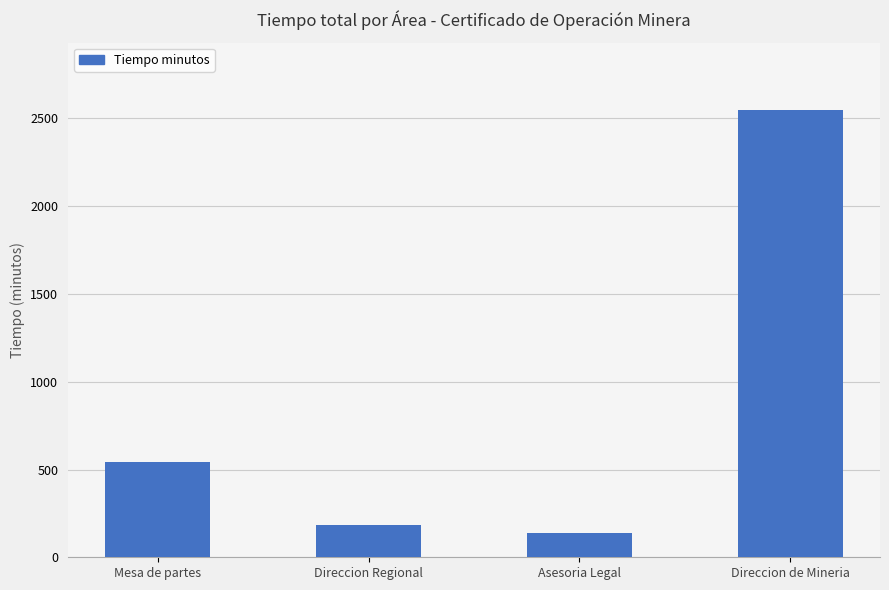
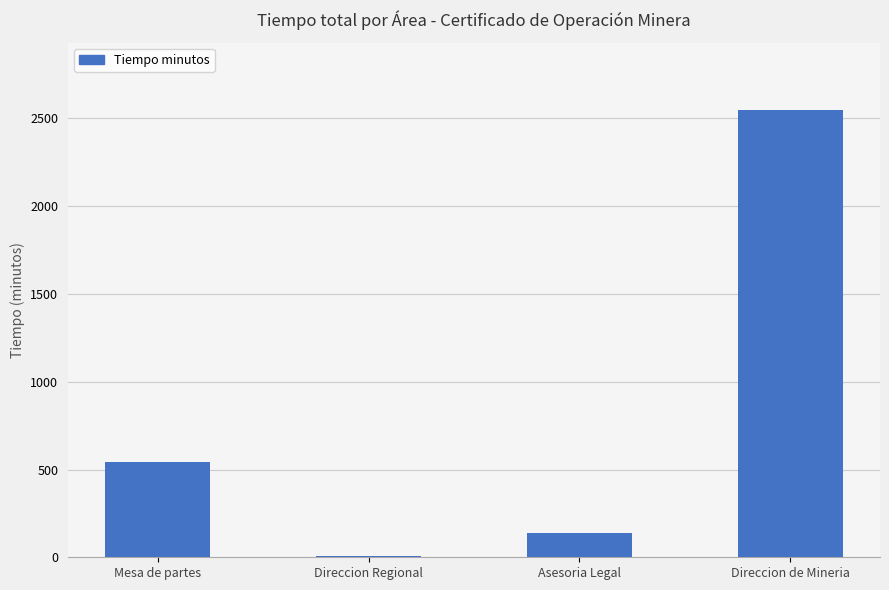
Direccion Regional: 190 -> 10
